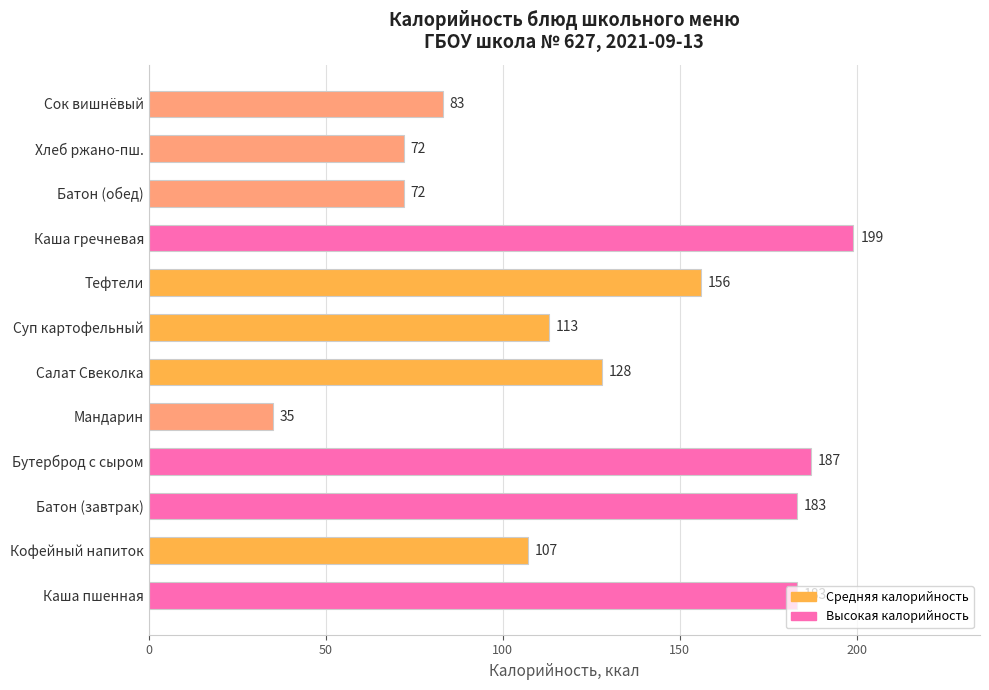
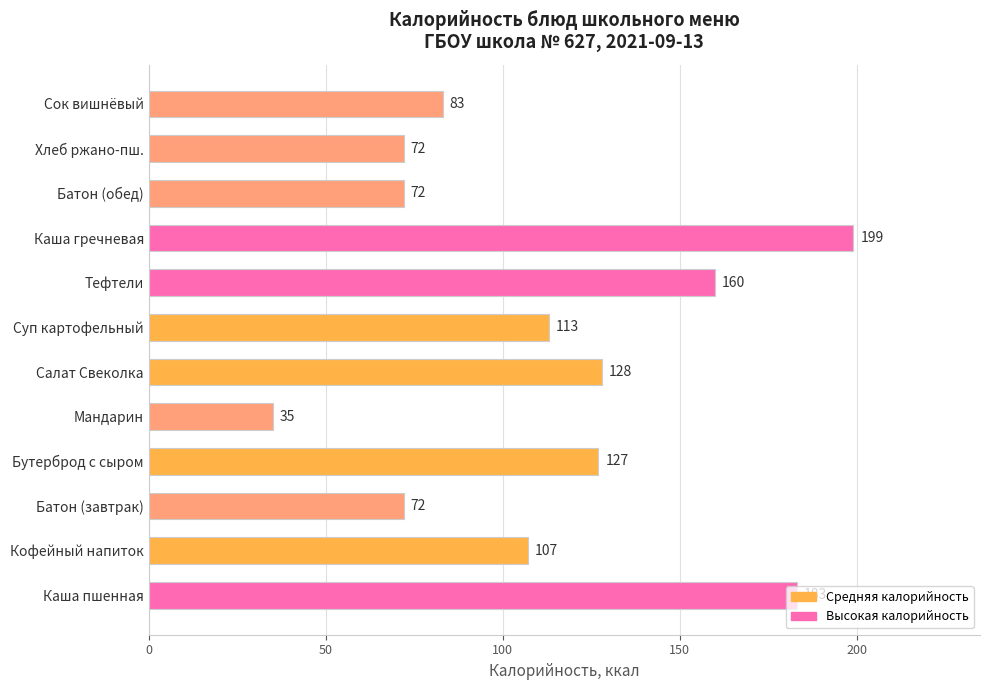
Тефтели: 156 -> 160
Бутерброд с сыром: 187 -> 127
Батон (завтрак): 183 -> 72
